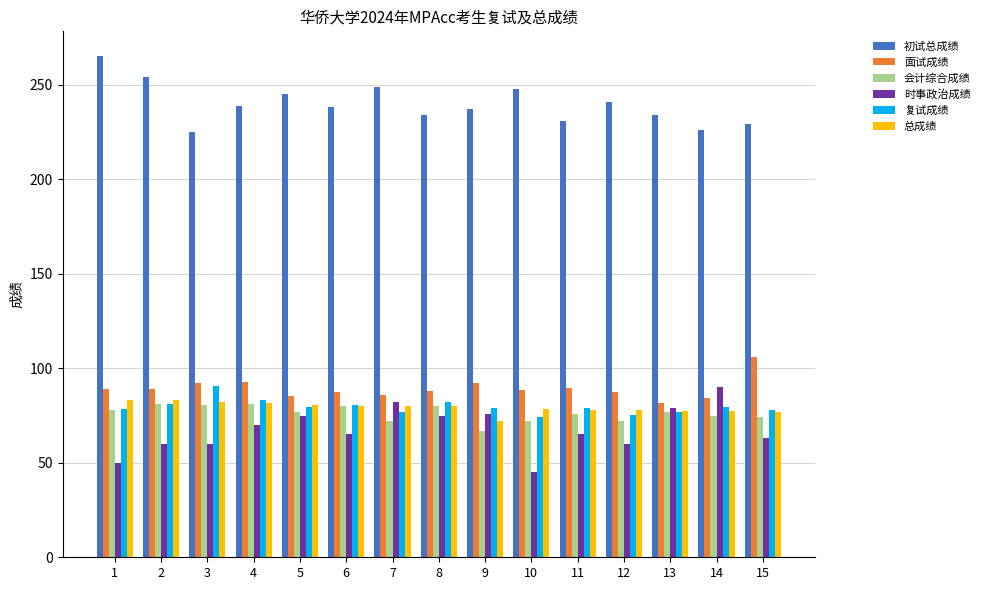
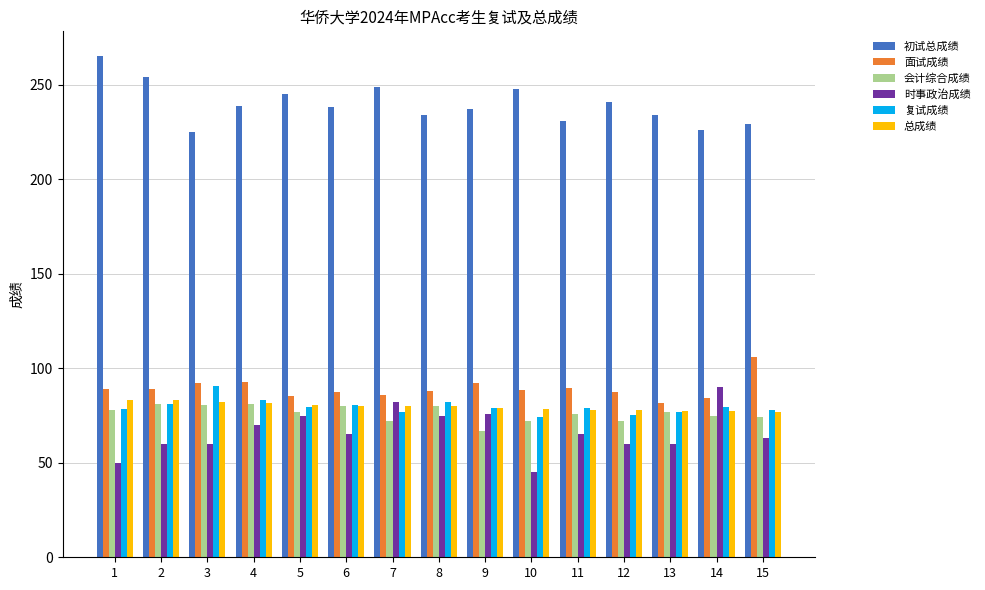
总成绩, 9: 72 -> 79
时事政治成绩, 13: 79 -> 60
